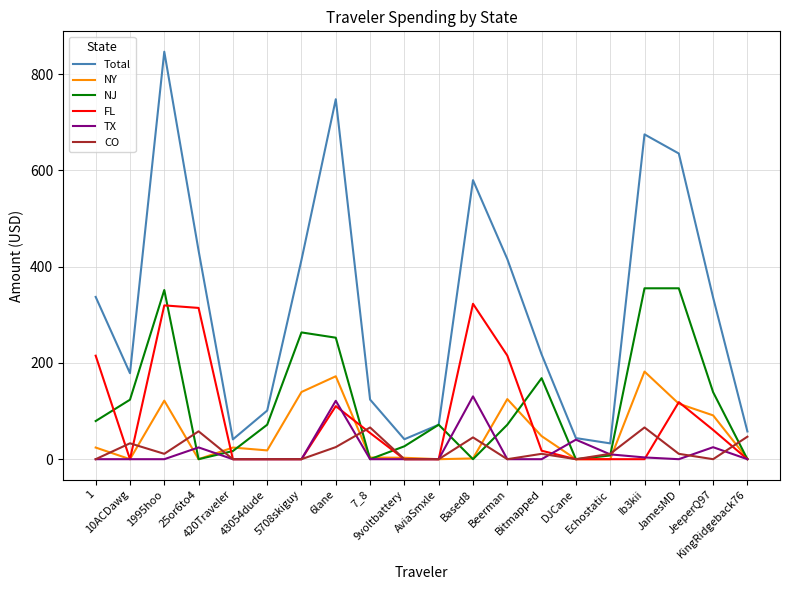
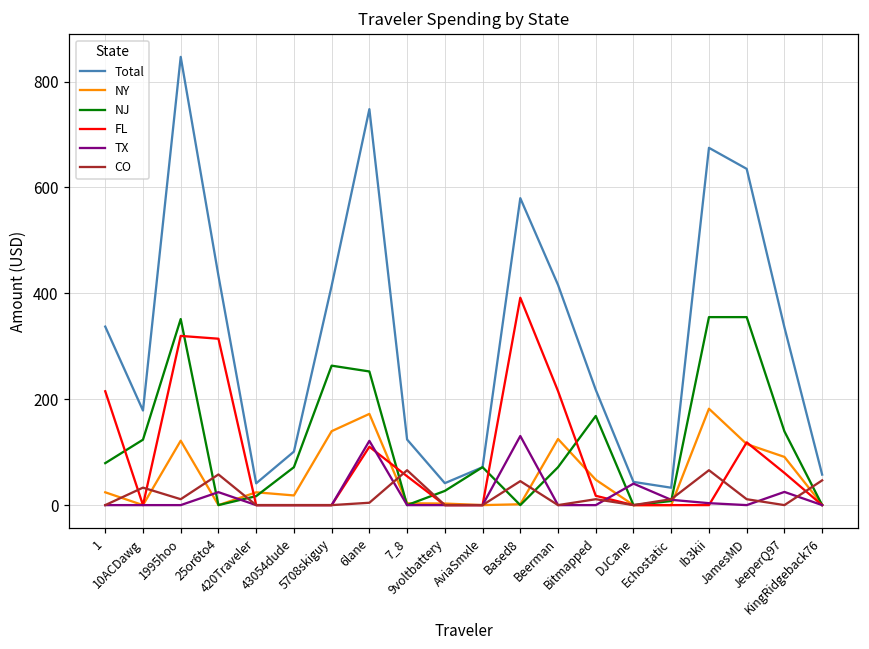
CO, 6lane: 30 -> 0
FL, Based8: 320 -> 390
